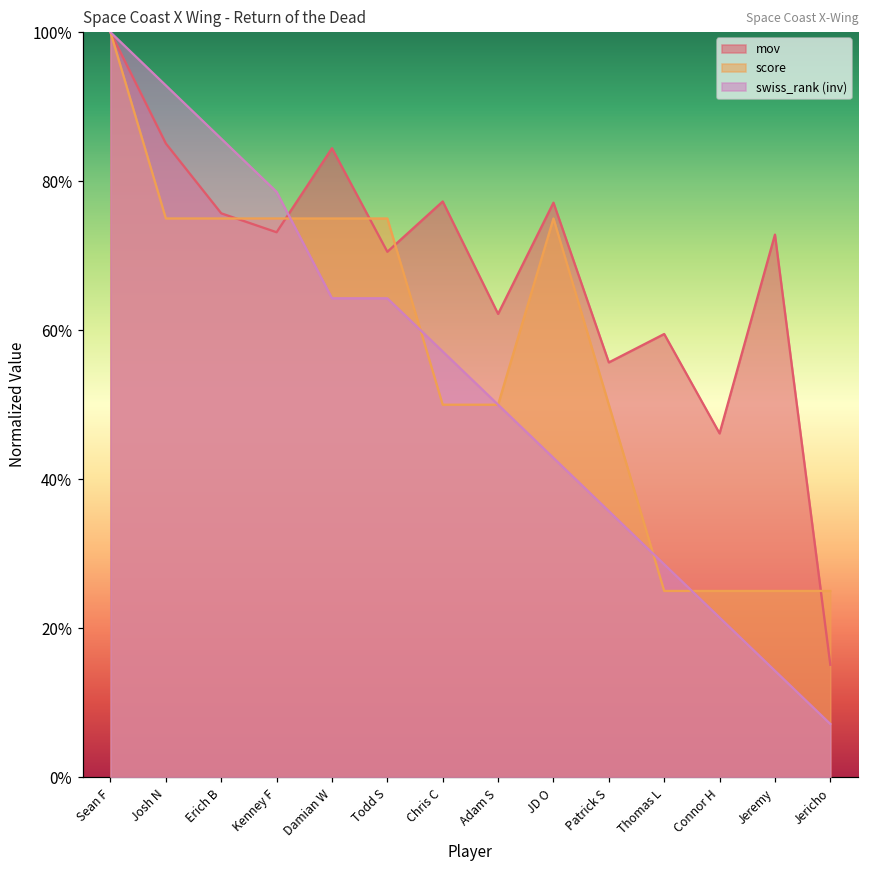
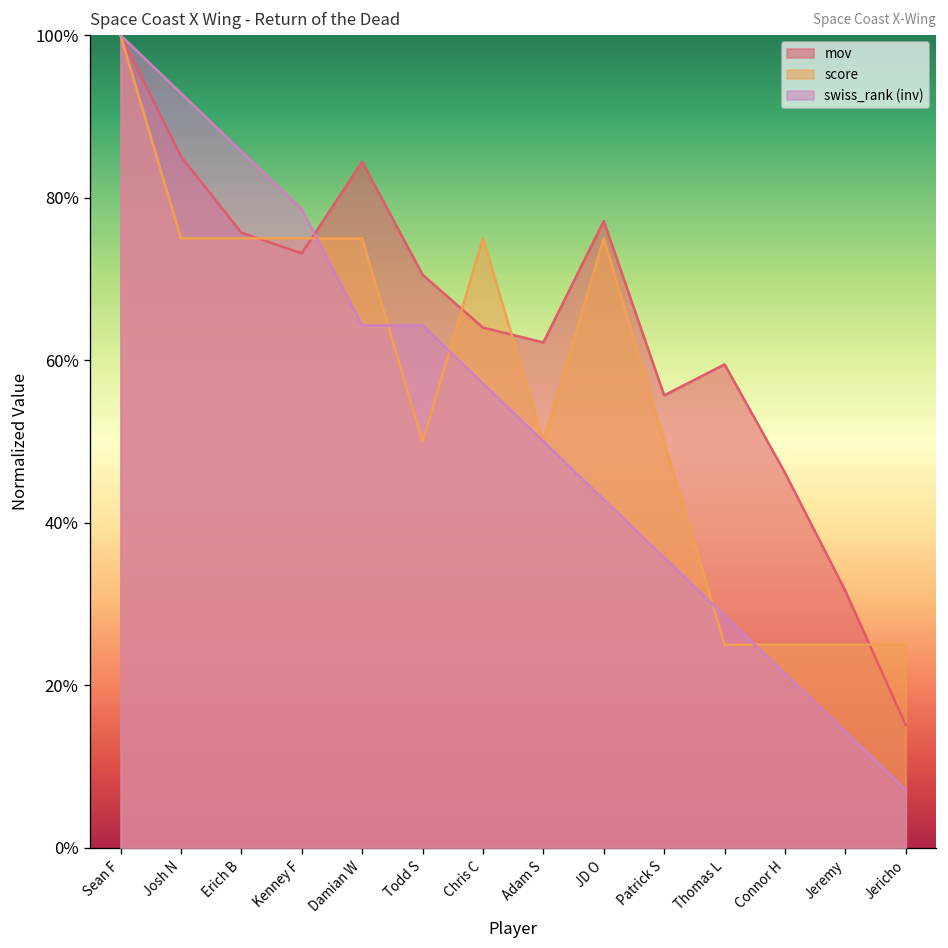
score, Todd S: 75% -> 50%
mov, Chris C: 77% -> 64%
score, Chris C: 50% -> 75%
mov, Jeremy: 73% -> 32%
